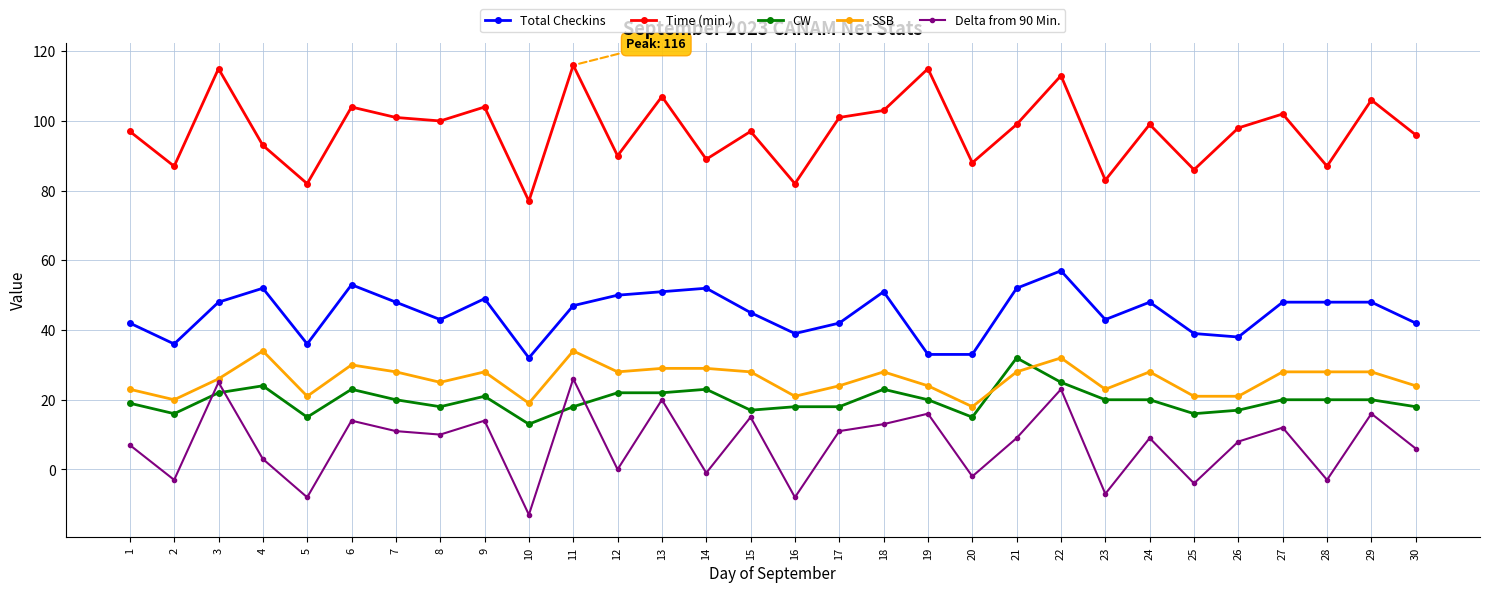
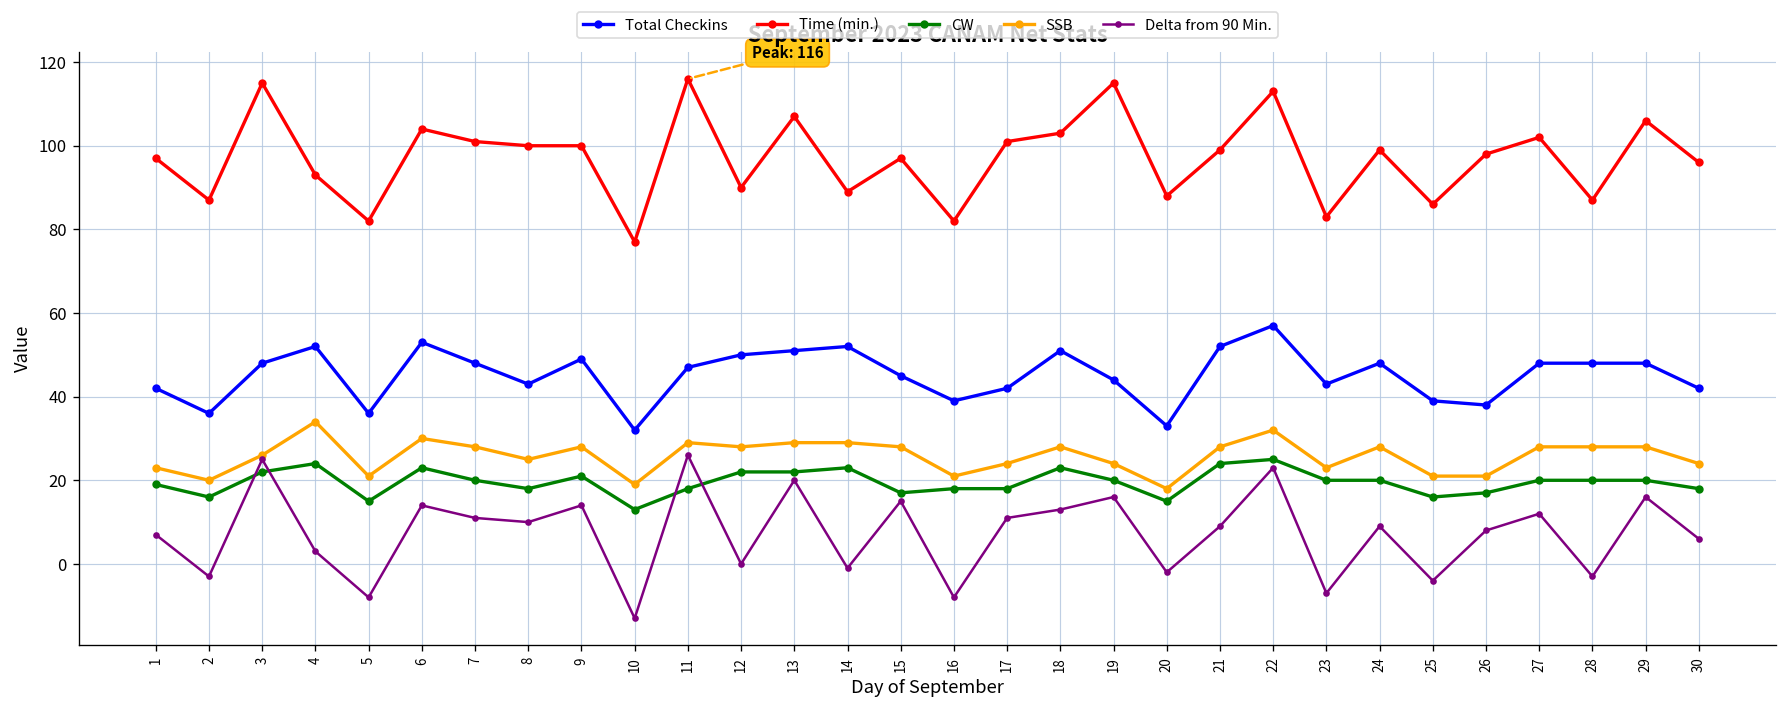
Time (min.), 9: 104 -> 100
SSB, 11: 34 -> 29
Total Checkins, 19: 33 -> 44
CW, 21: 32 -> 24
